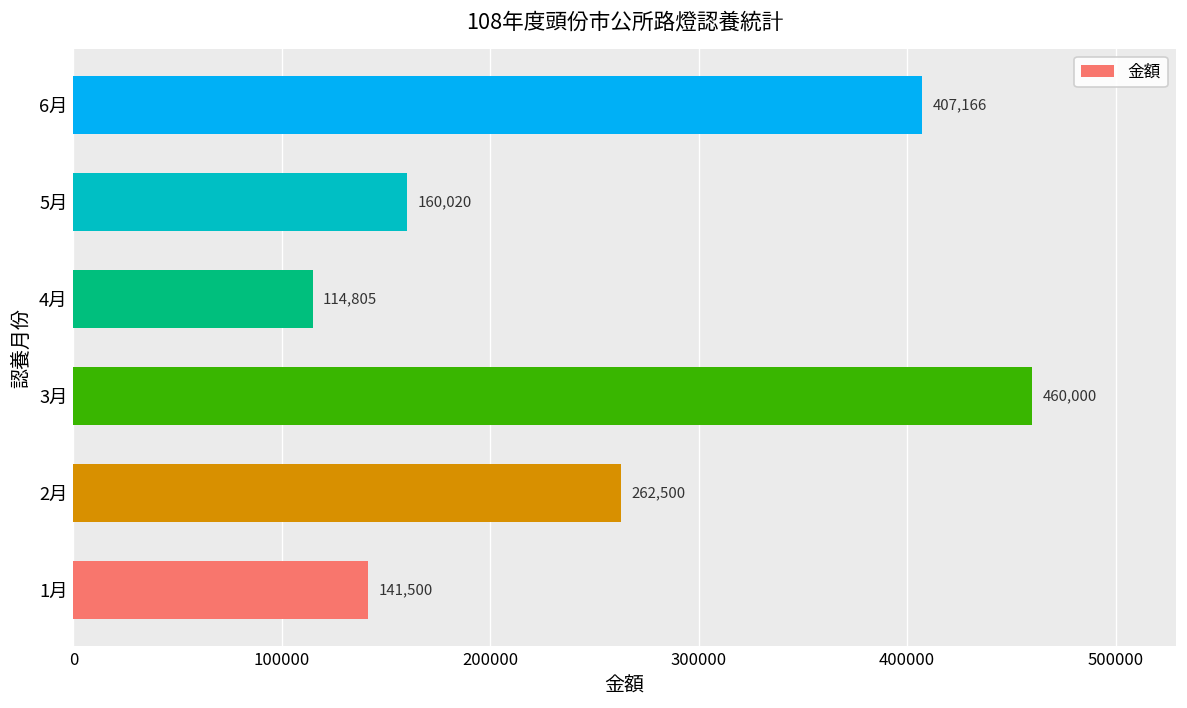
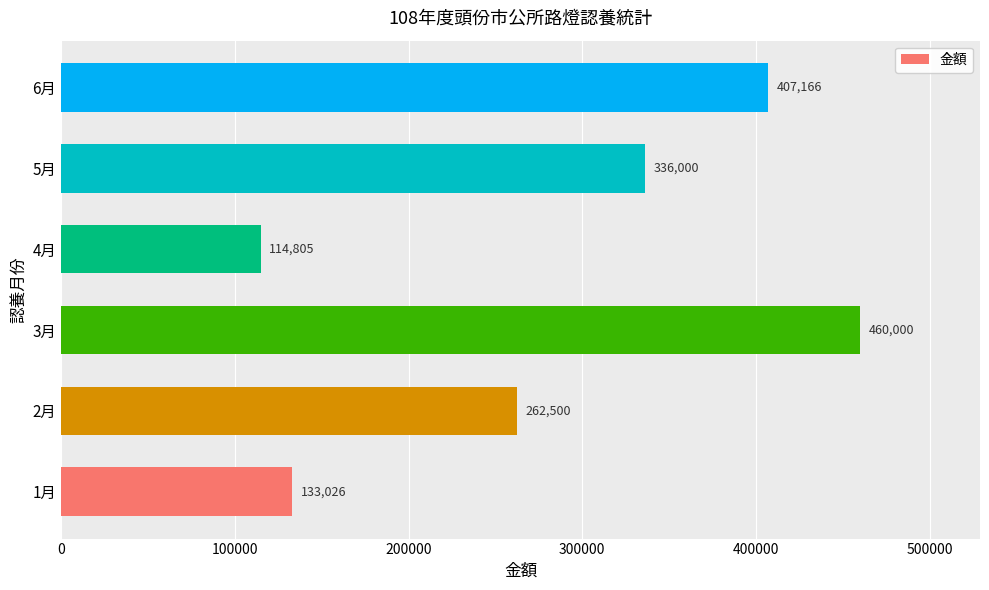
5月: 160,020 -> 336,000
1月: 141,500 -> 133,026
